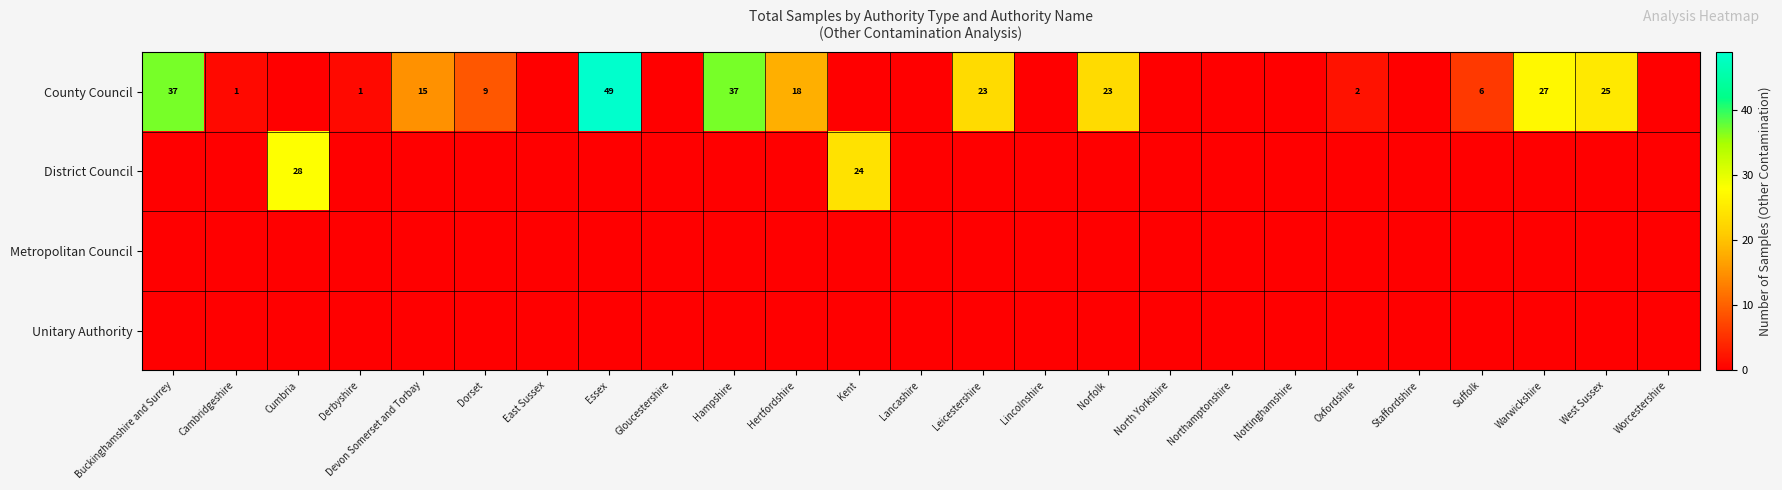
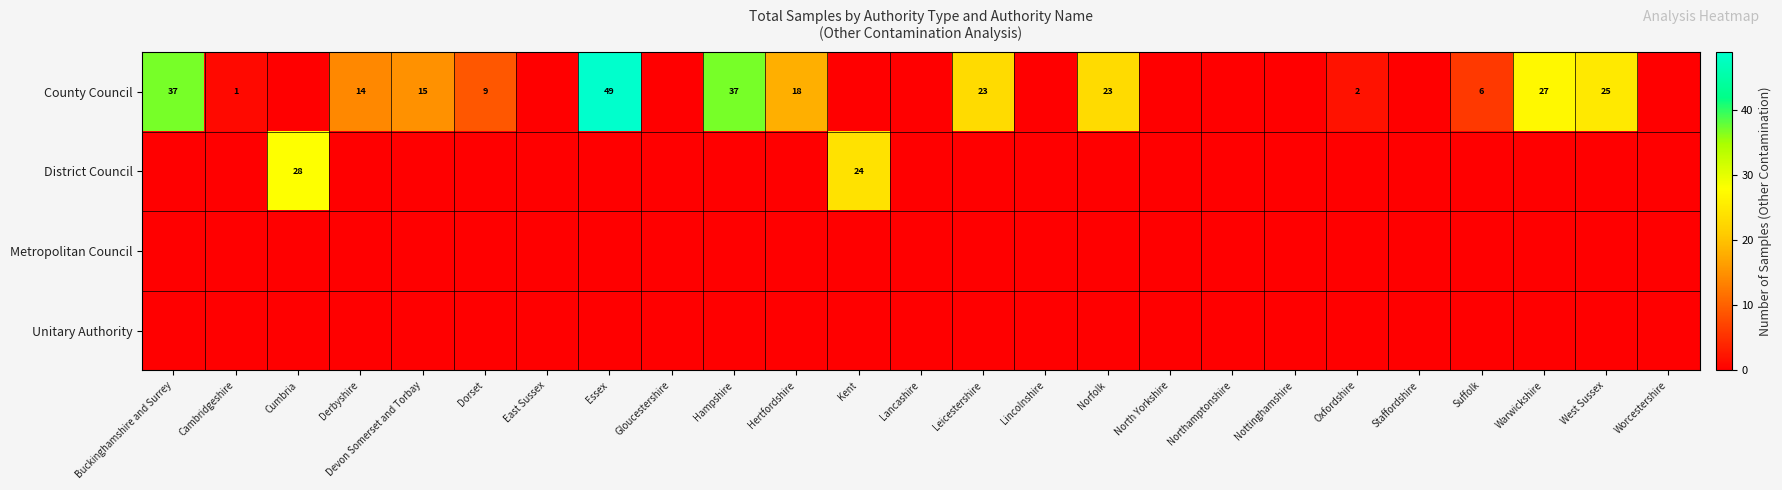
County Council, Derbyshire: 1 -> 14
